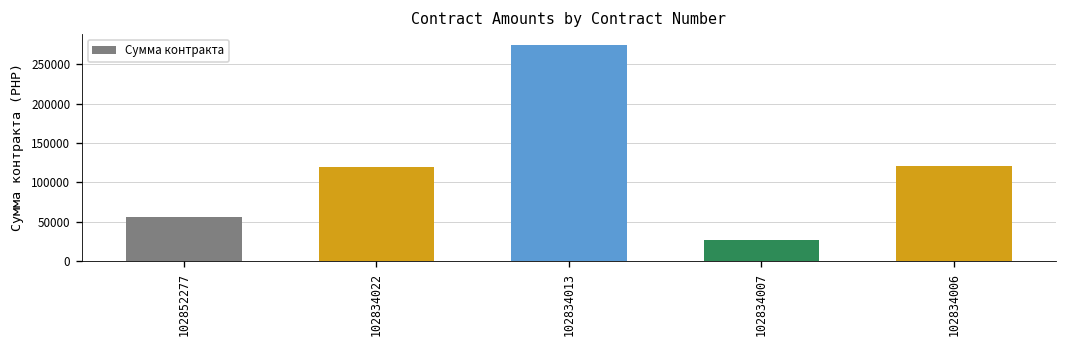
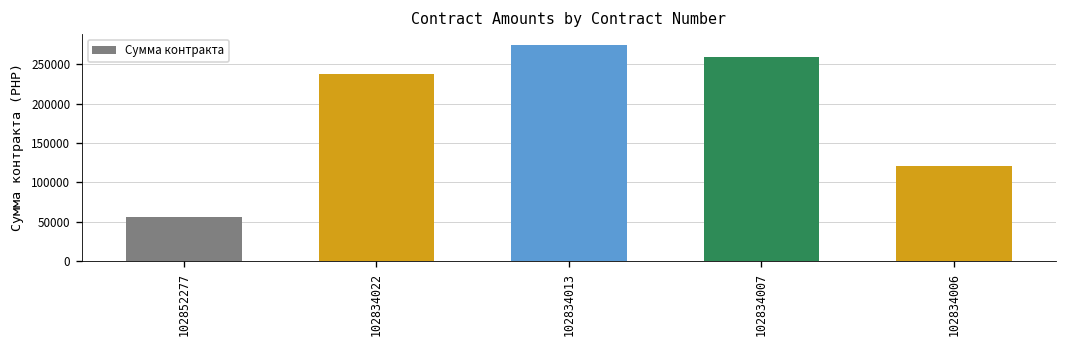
102834022: 120000 -> 240000
102834007: 30000 -> 260000
